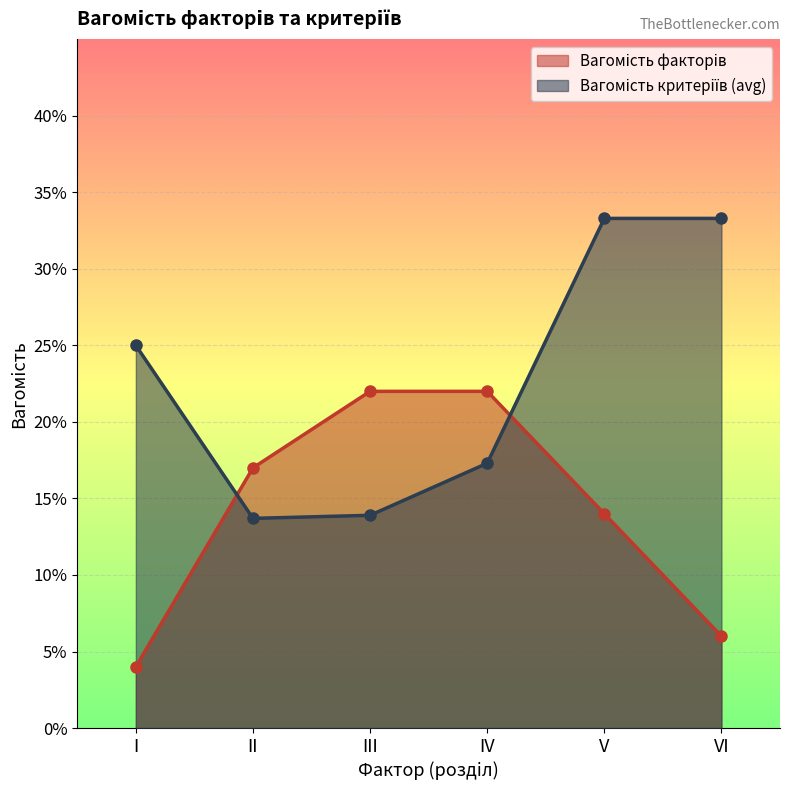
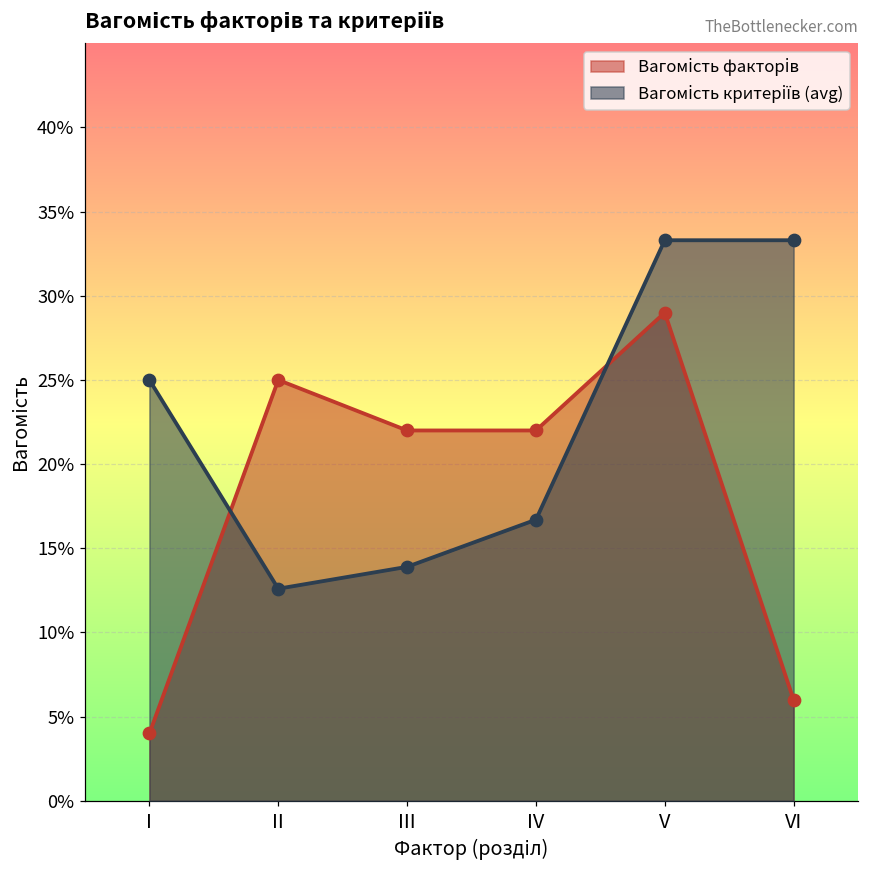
Вагомість факторів, ІІ: 17.0% -> 25.0%
Вагомість критеріїв (avg), ІІ: 13.7% -> 12.6%
Вагомість критеріїв (avg), ІV: 17.3% -> 16.7%
Вагомість факторів, V: 14.0% -> 29.0%
